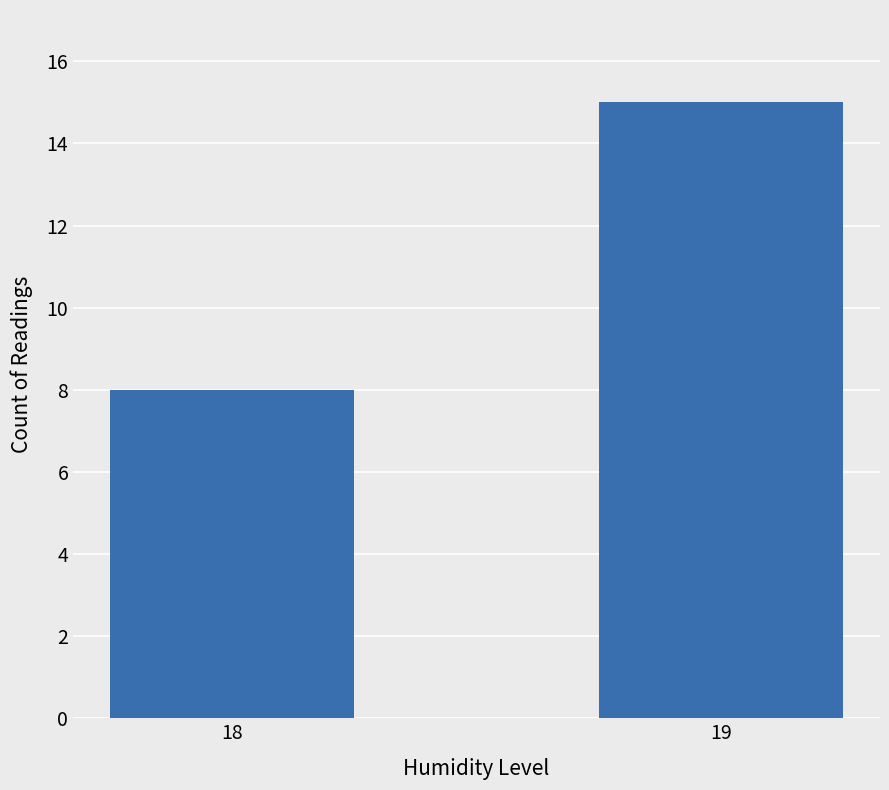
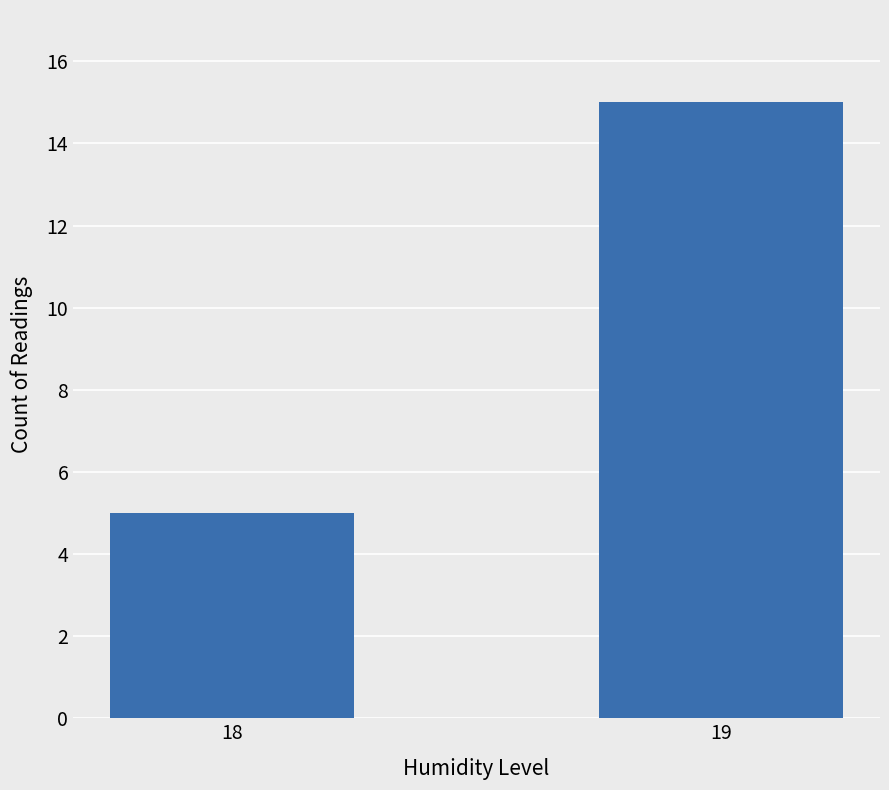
18: 8 -> 5
